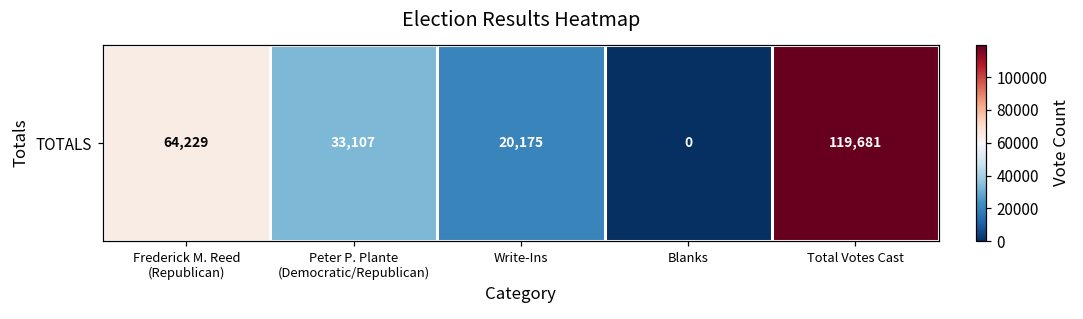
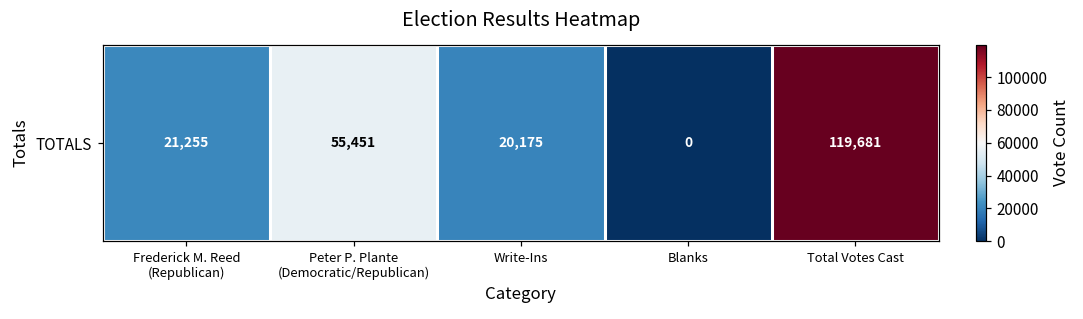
TOTALS, Frederick M. Reed (Republican): 64,229 -> 21,255
TOTALS, Peter P. Plante (Democratic/Republican): 33,107 -> 55,451
